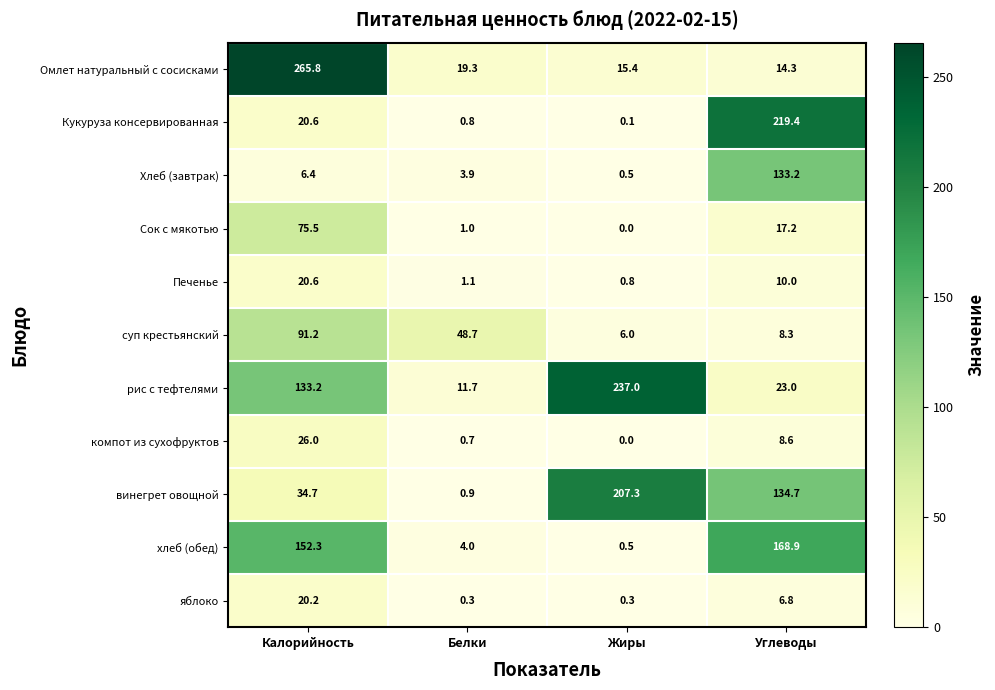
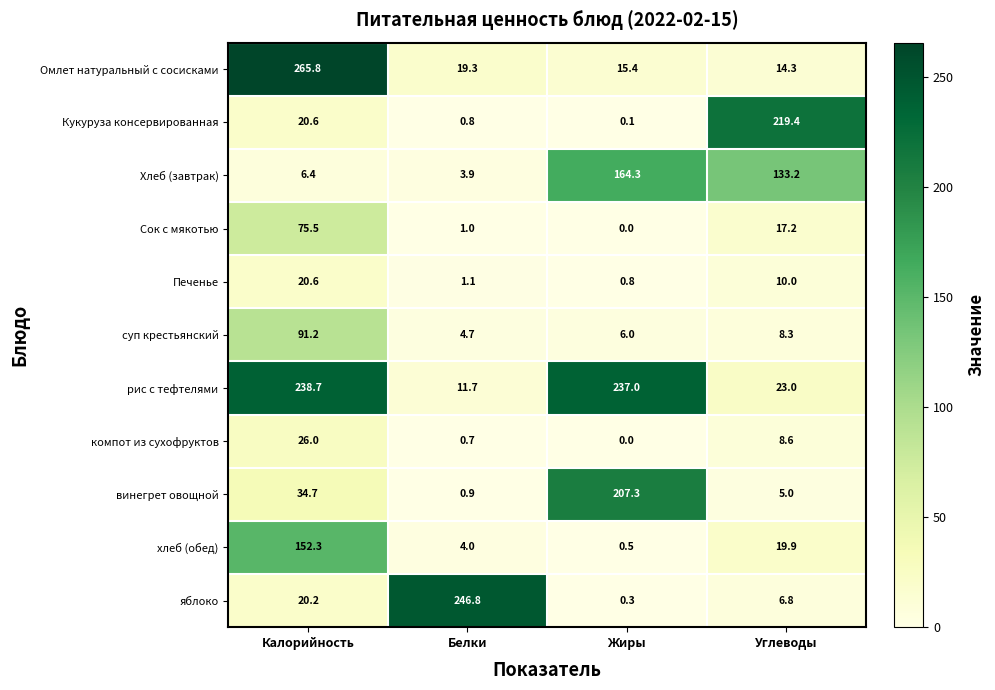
Хлеб (завтрак), Жиры: 0.5 -> 164.3
суп крестьянский, Белки: 48.7 -> 4.7
рис с тефтелями, Калорийность: 133.2 -> 238.7
винегрет овощной, Углеводы: 134.7 -> 5.0
хлеб (обед), Углеводы: 168.9 -> 19.9
яблоко, Белки: 0.3 -> 246.8
